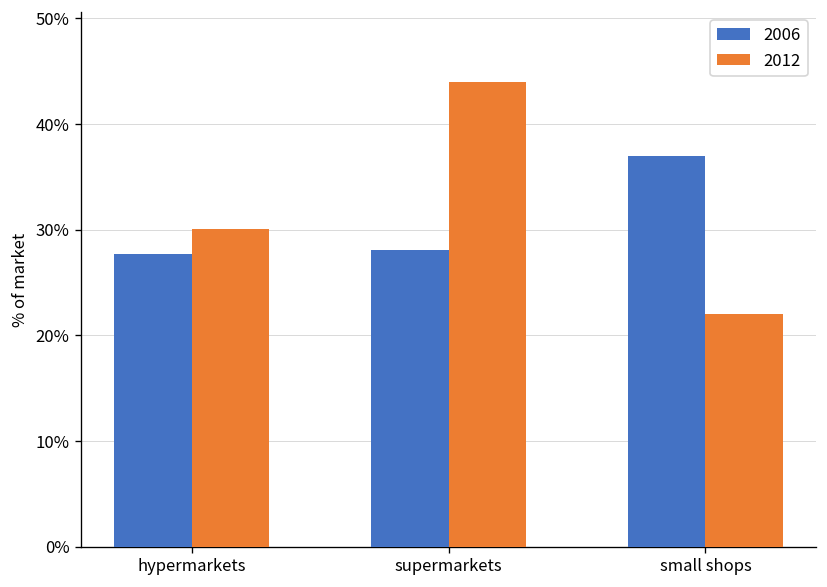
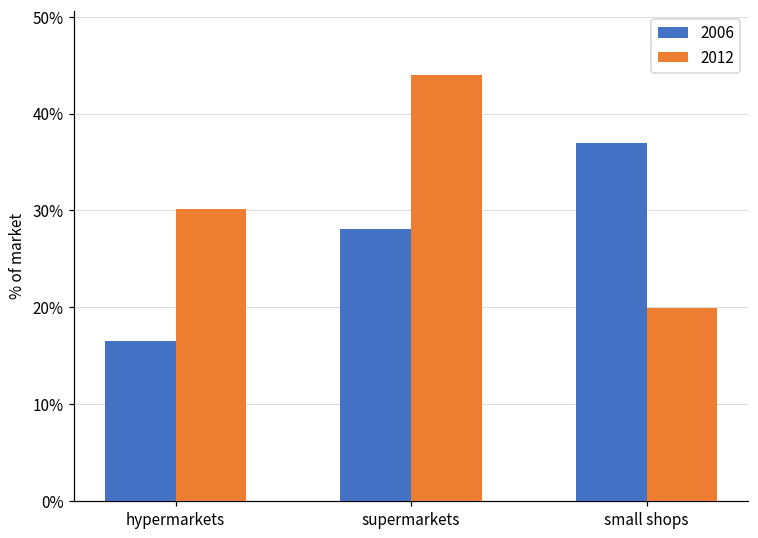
2006, hypermarkets: 28% -> 17%
2012, small shops: 22% -> 20%
